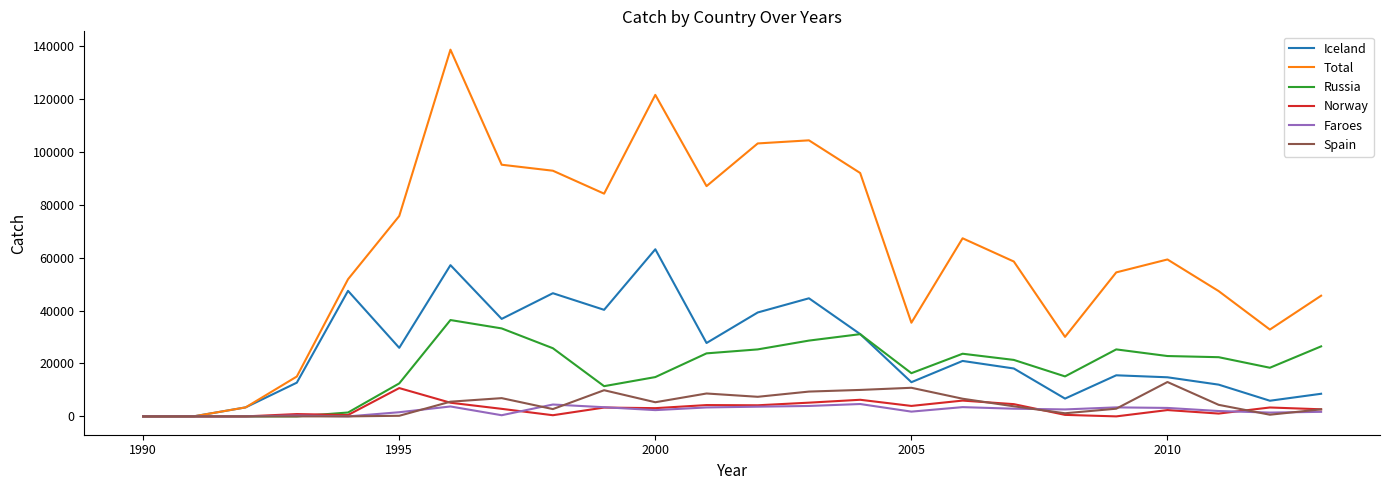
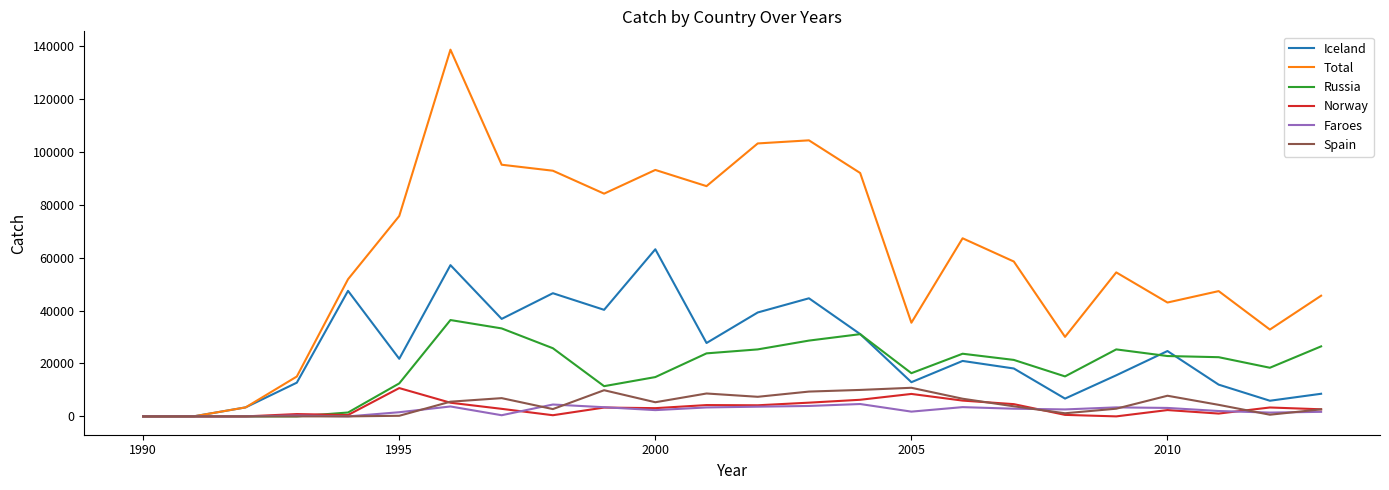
Iceland, 1995: 26000 -> 22000
Total, 2000: 121000 -> 93000
Norway, 2005: 4000 -> 8000
Iceland, 2010: 15000 -> 25000
Total, 2010: 59000 -> 43000
Spain, 2010: 13000 -> 8000
